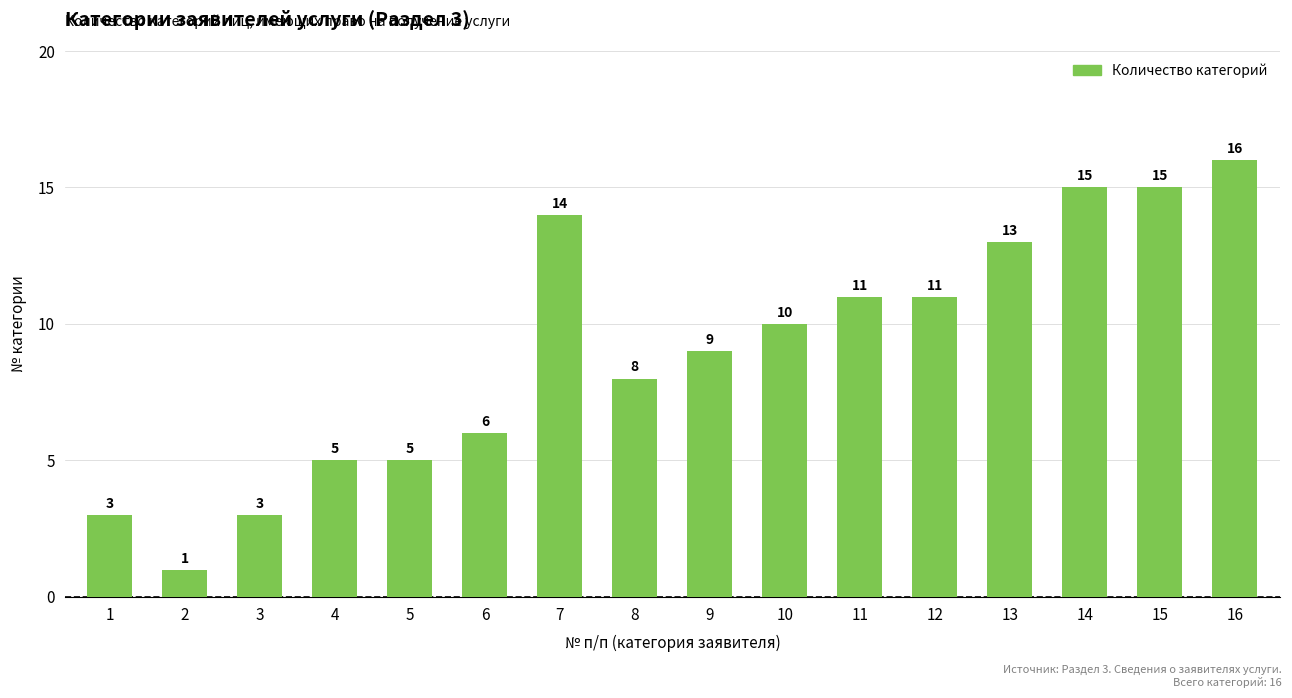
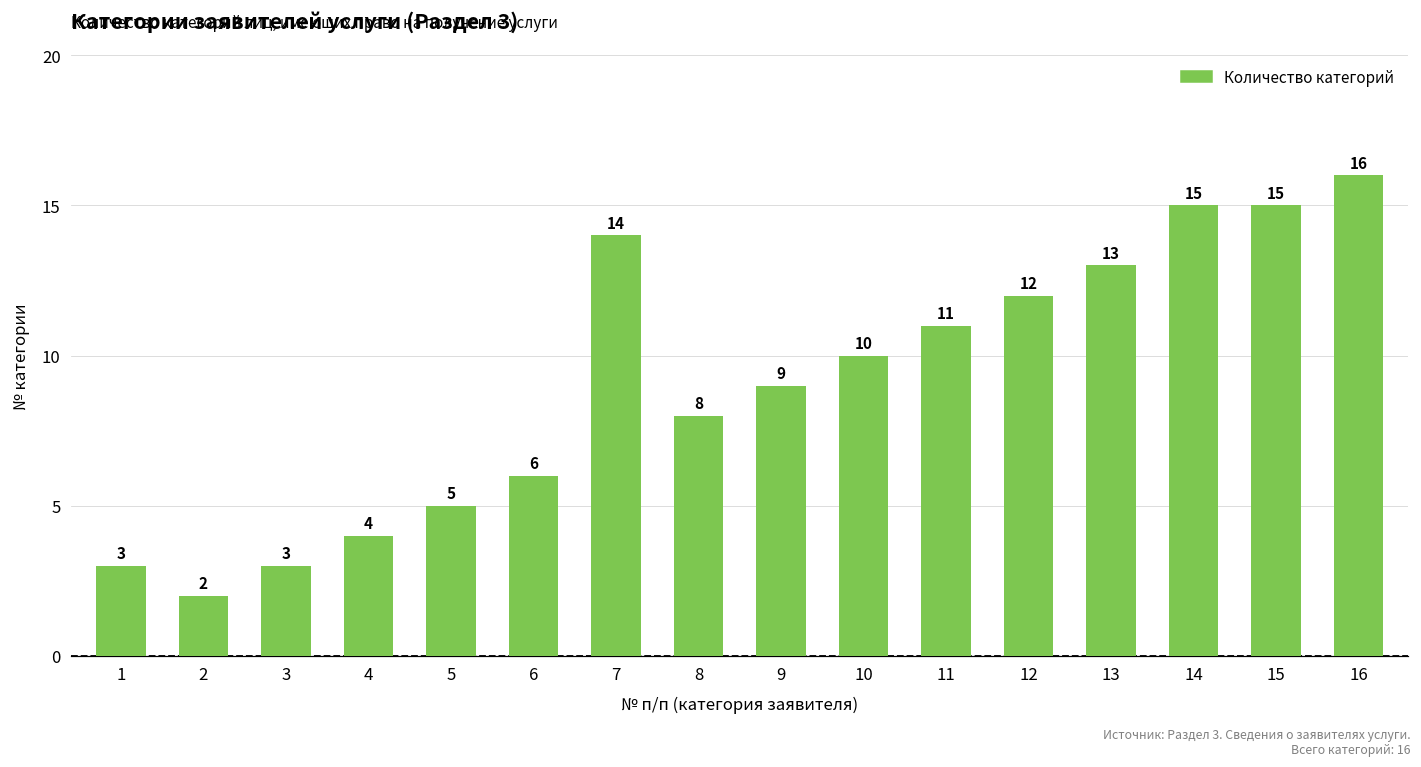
2: 1 -> 2
4: 5 -> 4
12: 11 -> 12
